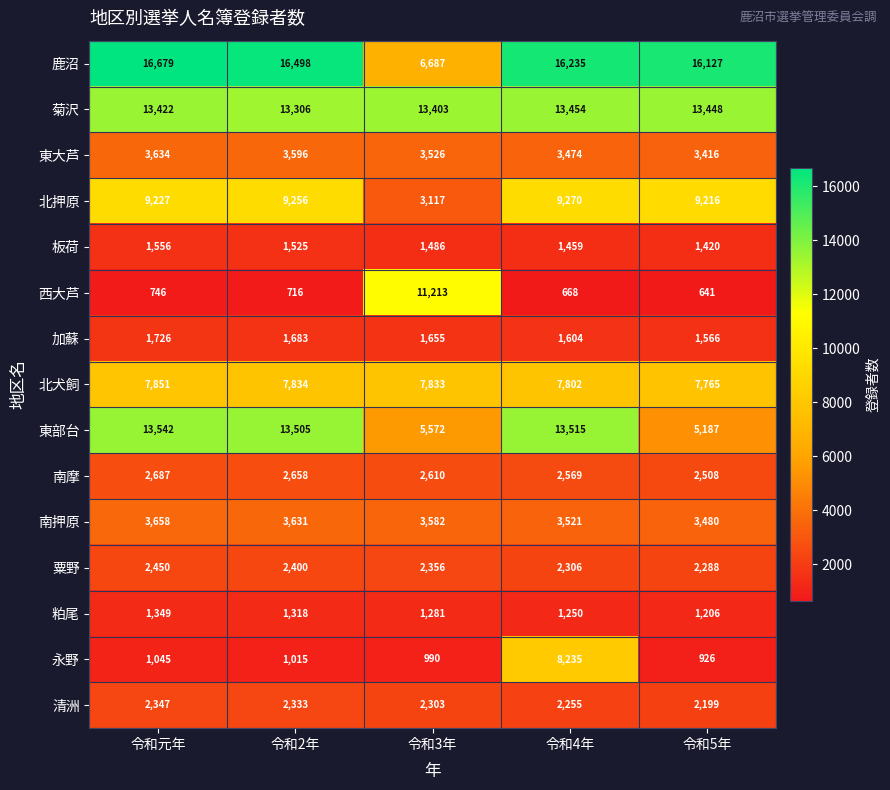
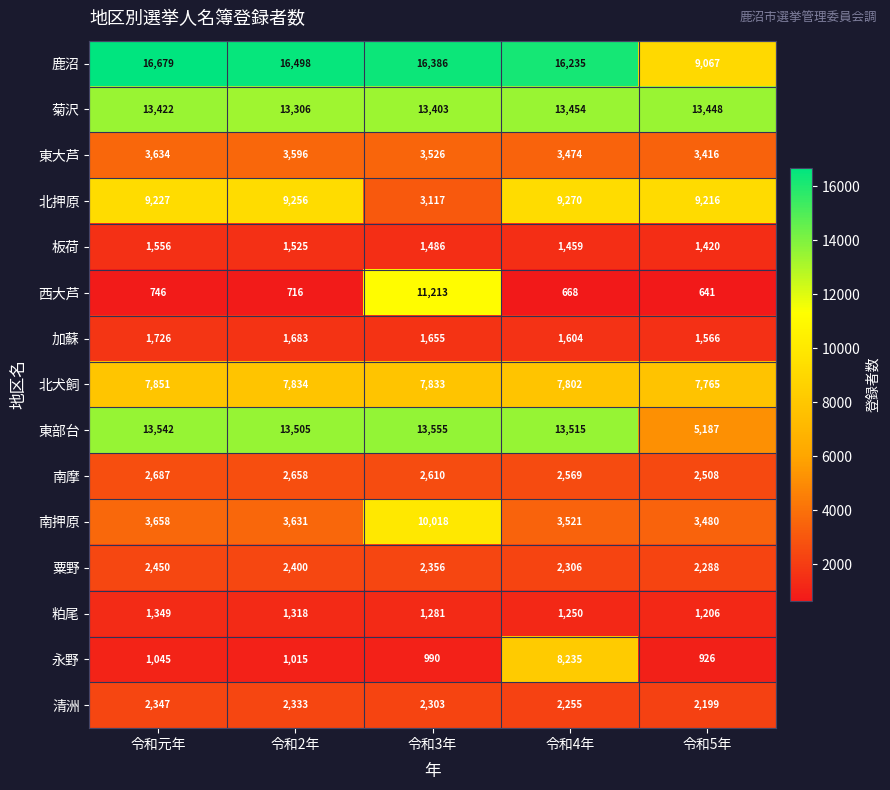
鹿沼, 令和3年: 6,687 -> 16,386
鹿沼, 令和5年: 16,127 -> 9,067
東部台, 令和3年: 5,572 -> 13,555
南押原, 令和3年: 3,582 -> 10,018
